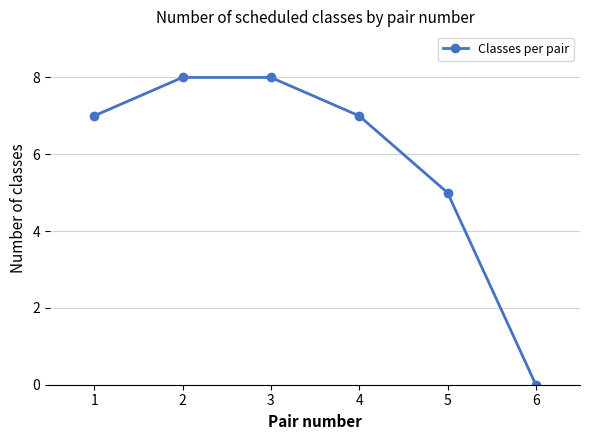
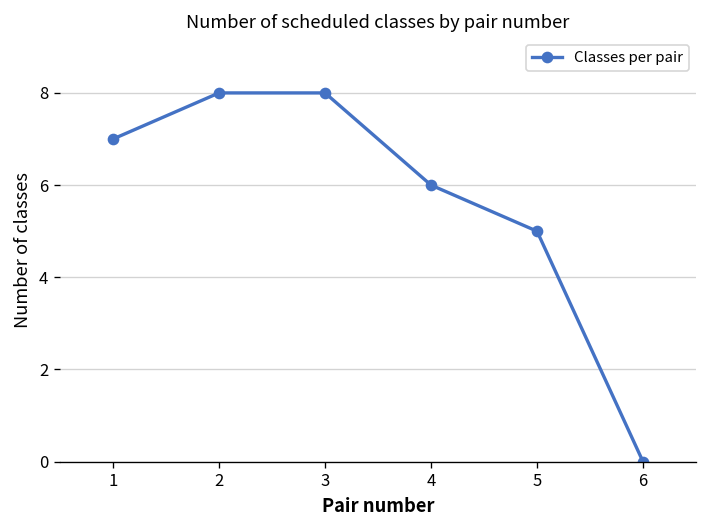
4: 7 -> 6
